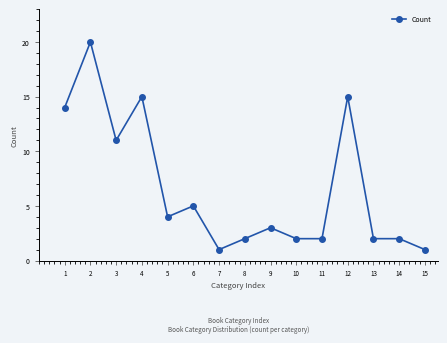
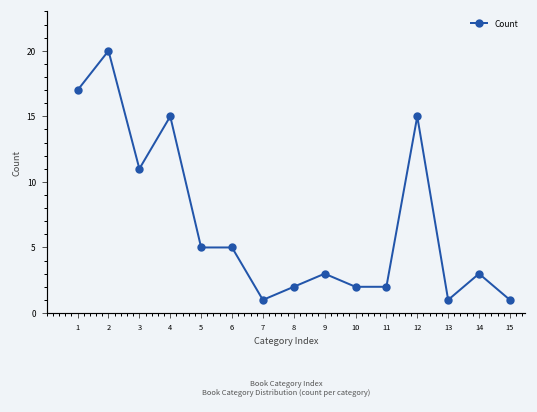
1: 14 -> 17
5: 4 -> 5
13: 2 -> 1
14: 2 -> 3
